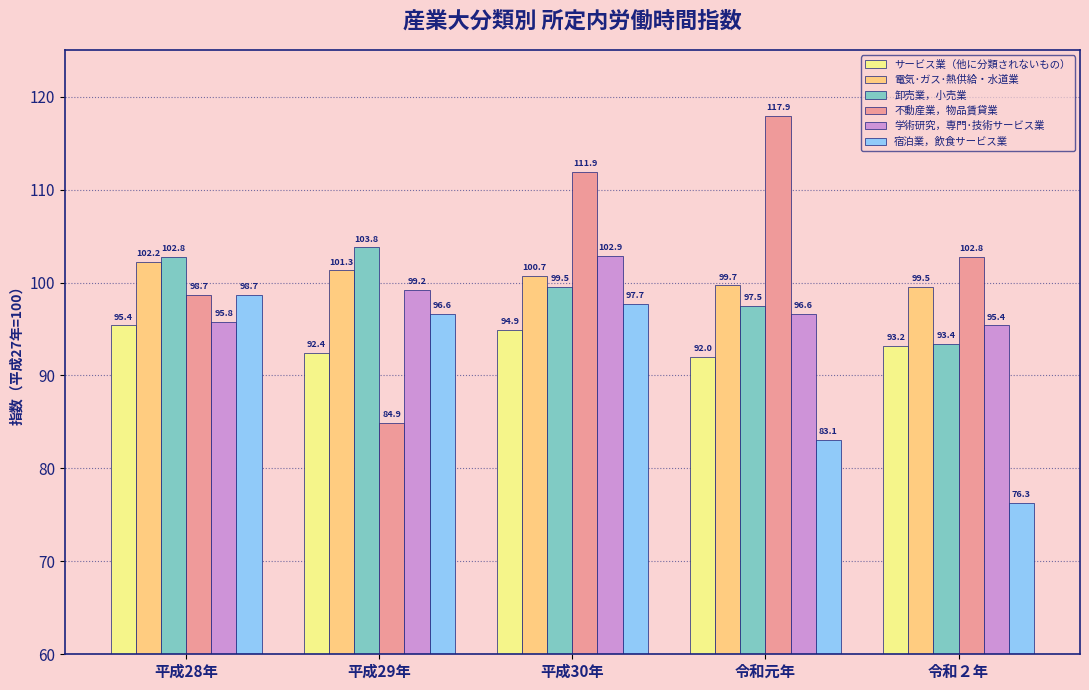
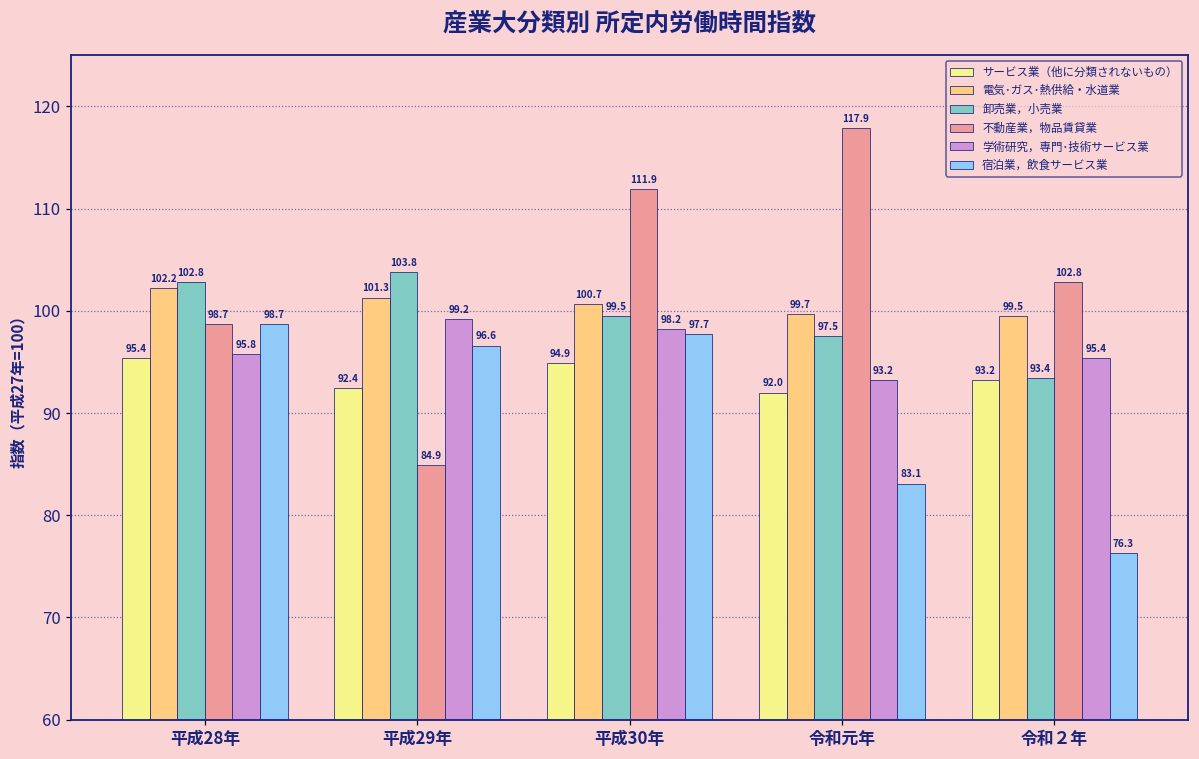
学術研究，専門･技術サービス業, 平成30年: 102.9 -> 98.2
学術研究，専門･技術サービス業, 令和元年: 96.6 -> 93.2
